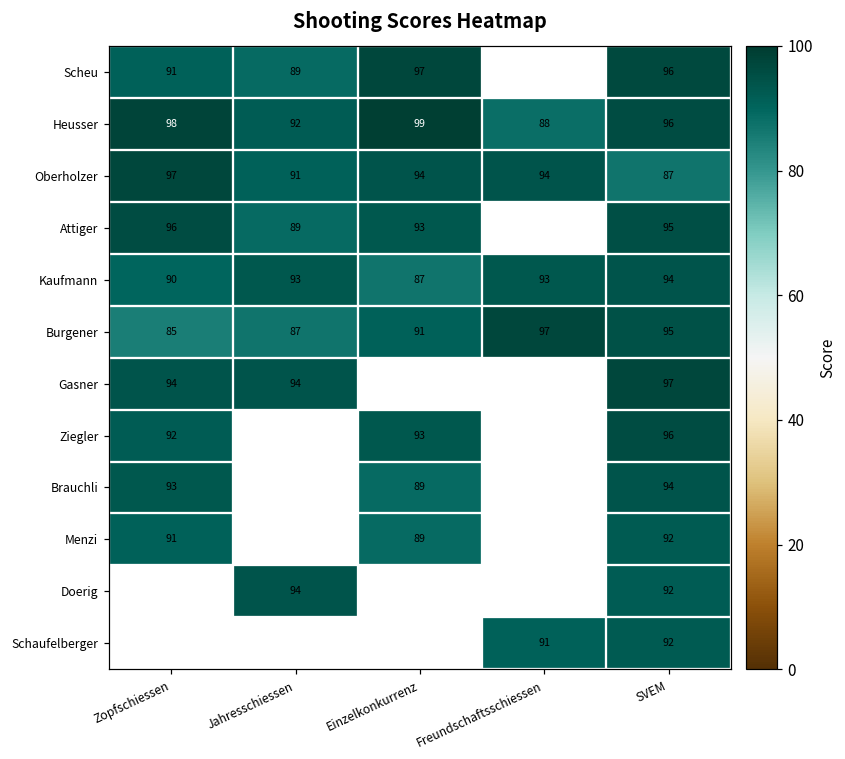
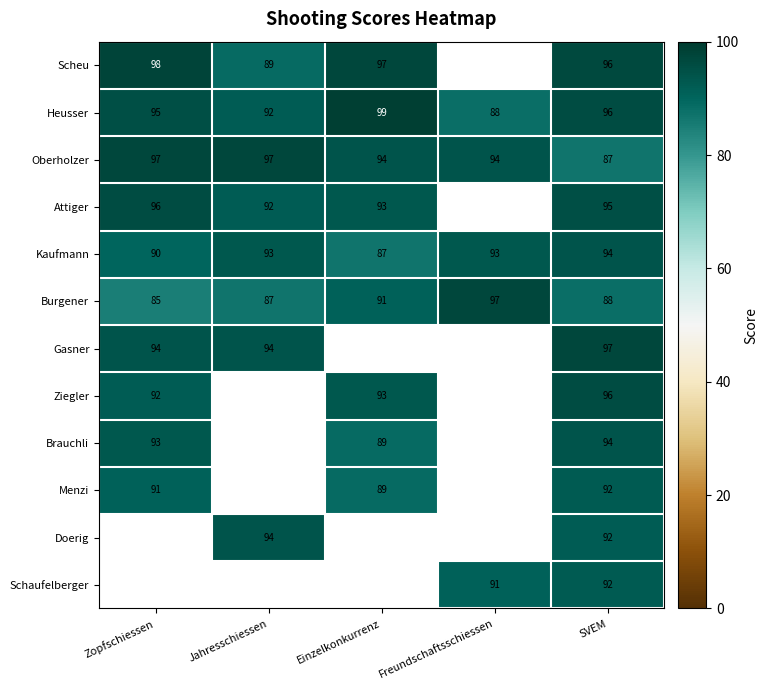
Scheu, Zopfschiessen: 91 -> 98
Heusser, Zopfschiessen: 98 -> 95
Oberholzer, Jahresschiessen: 91 -> 97
Attiger, Jahresschiessen: 89 -> 92
Burgener, SVEM: 95 -> 88
